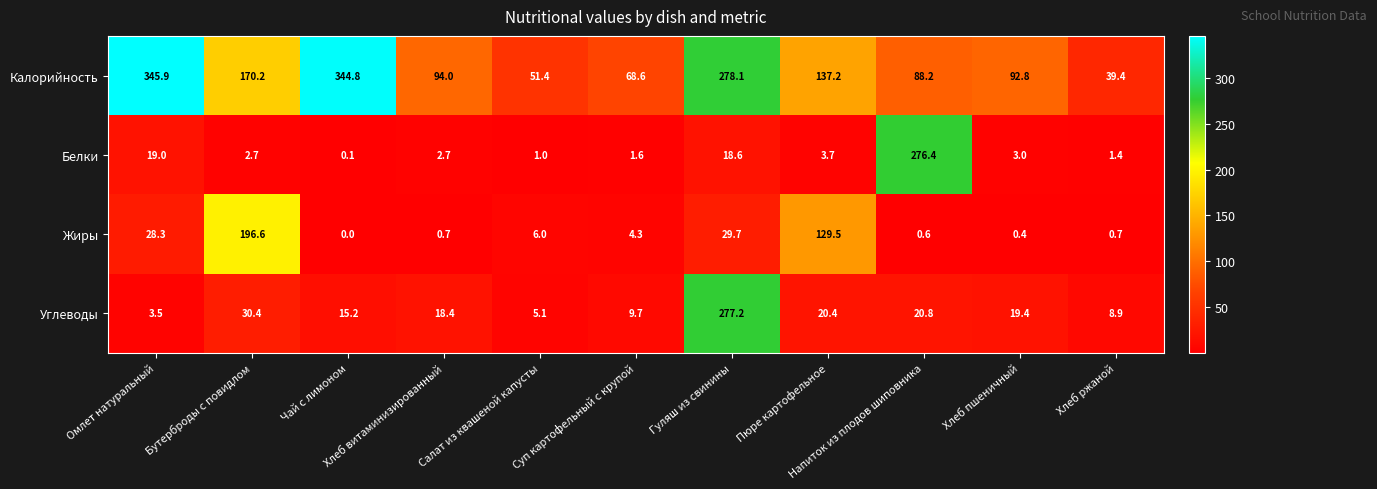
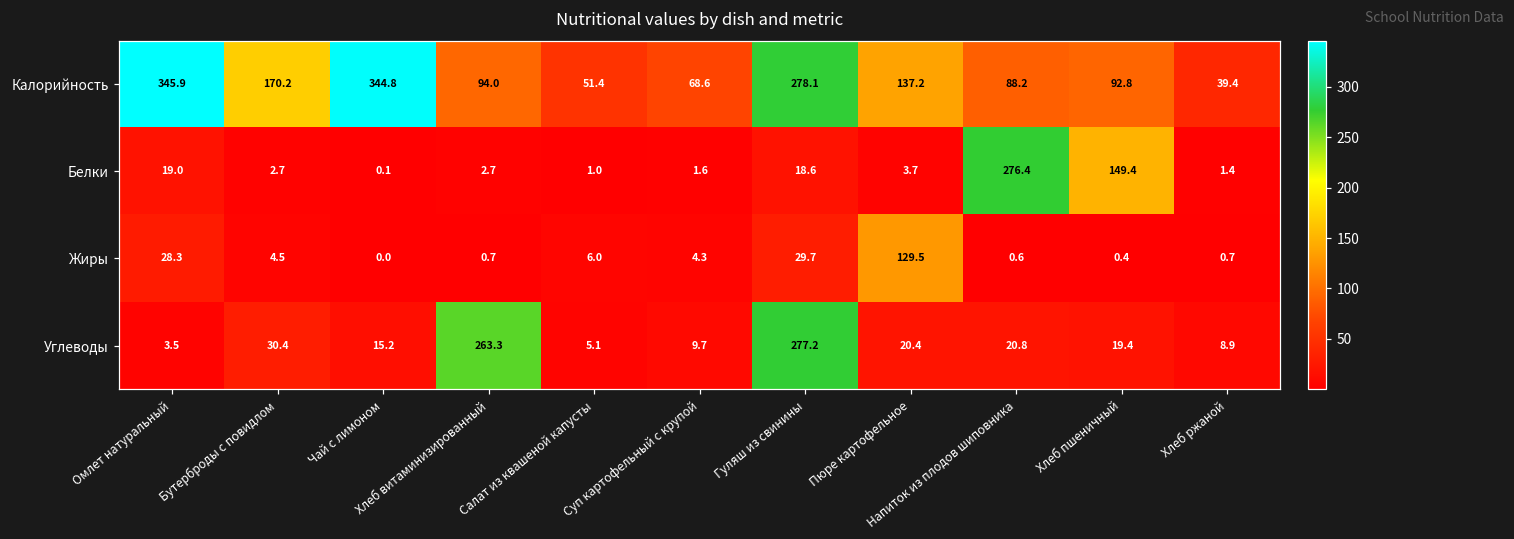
Белки, Хлеб пшеничный: 3.0 -> 149.4
Жиры, Бутерброды с повидлом: 196.6 -> 4.5
Углеводы, Хлеб витаминизированный: 18.4 -> 263.3
